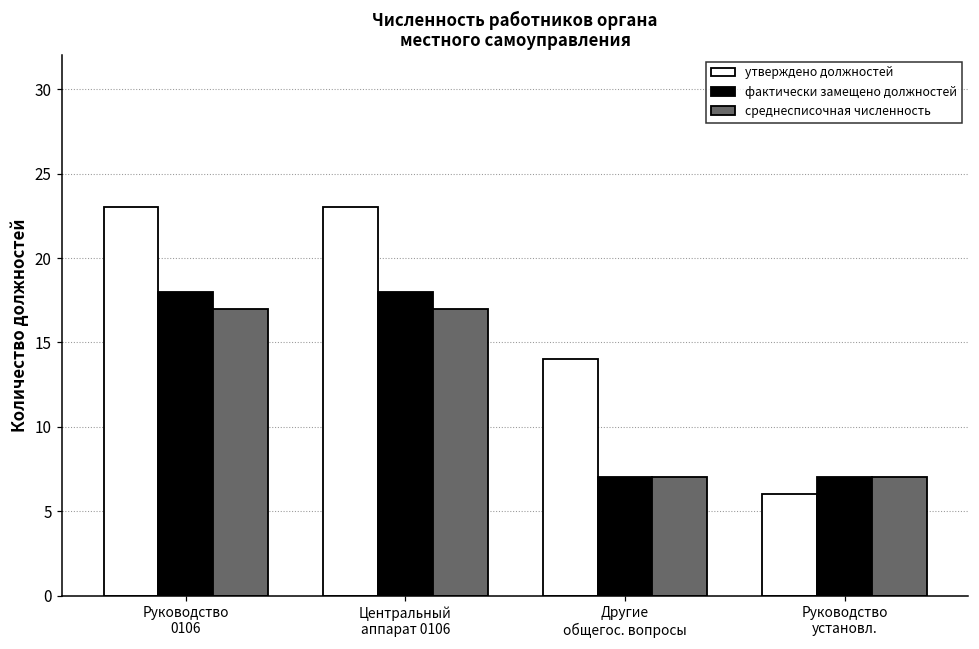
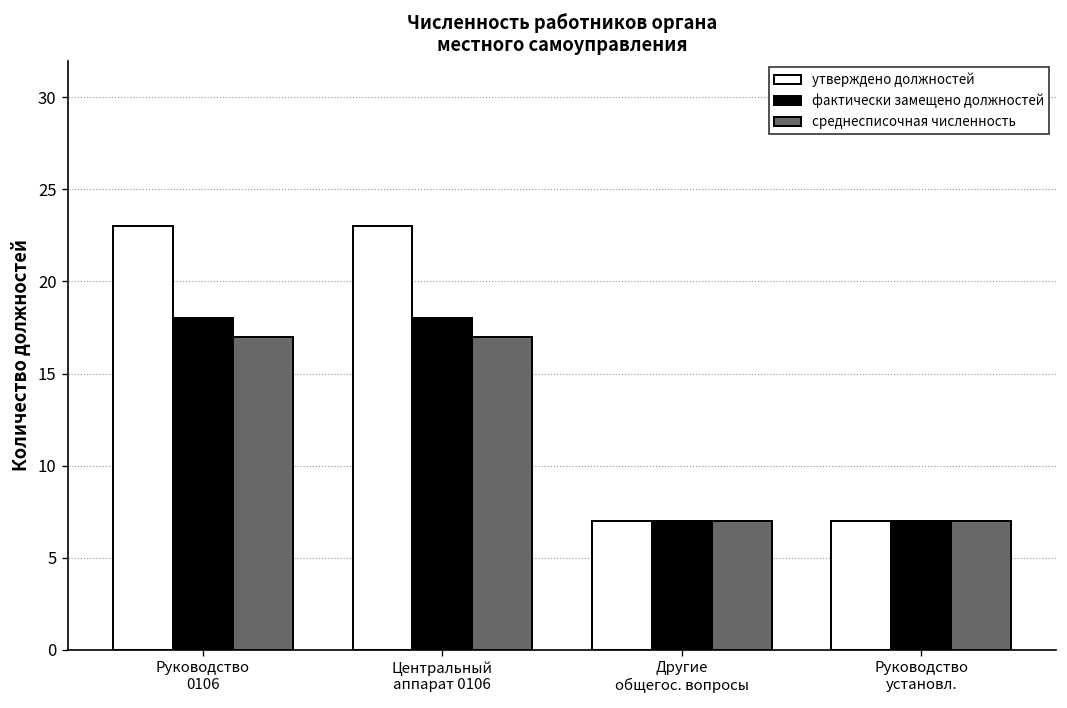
утверждено должностей, Другие общегос. вопросы: 14 -> 7
утверждено должностей, Руководство установл.: 6 -> 7
